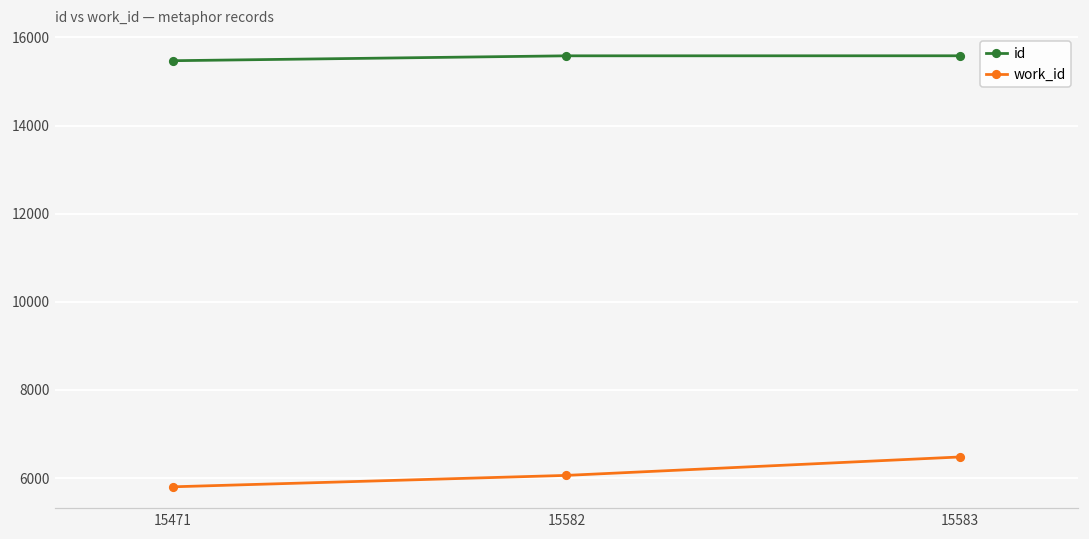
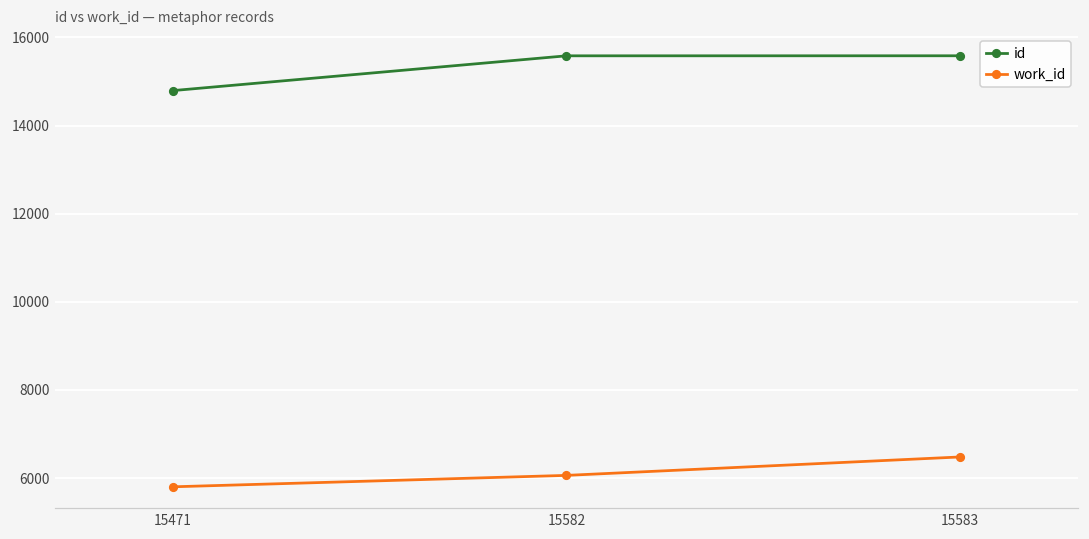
id, 15471: 15500 -> 14800
